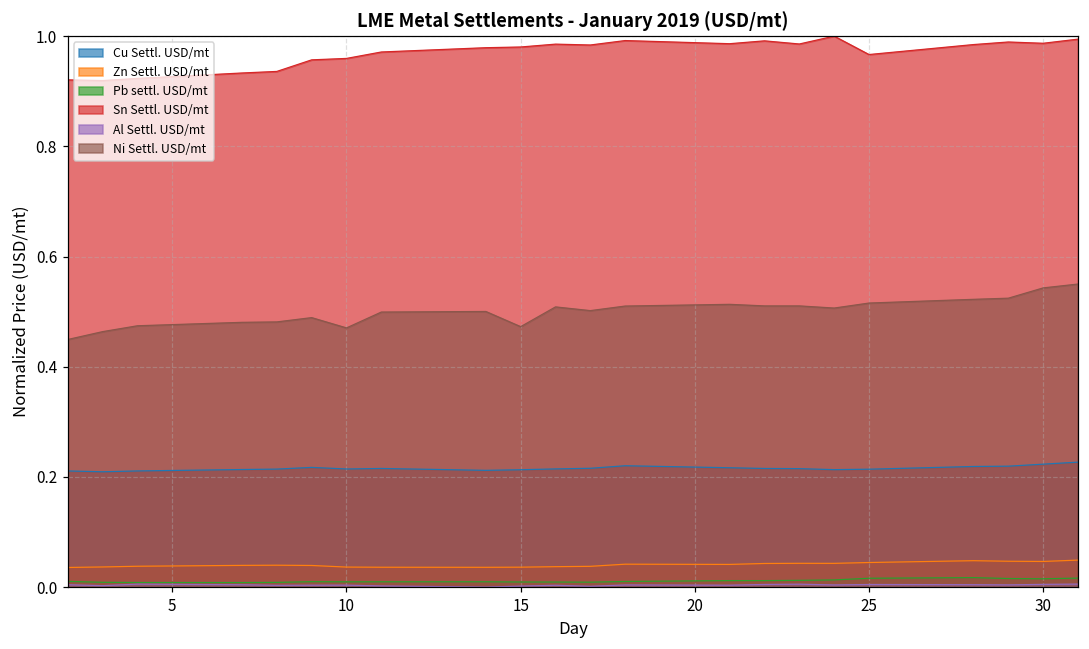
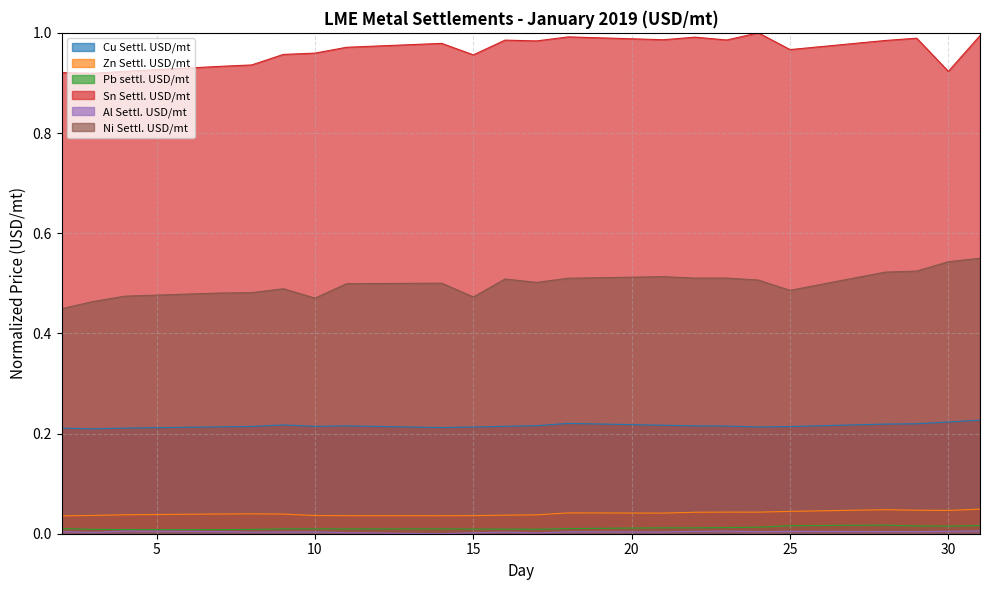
Sn Settl. USD/mt, 15: 0.98 -> 0.96
Ni Settl. USD/mt, 25: 0.52 -> 0.49
Sn Settl. USD/mt, 30: 0.99 -> 0.92
